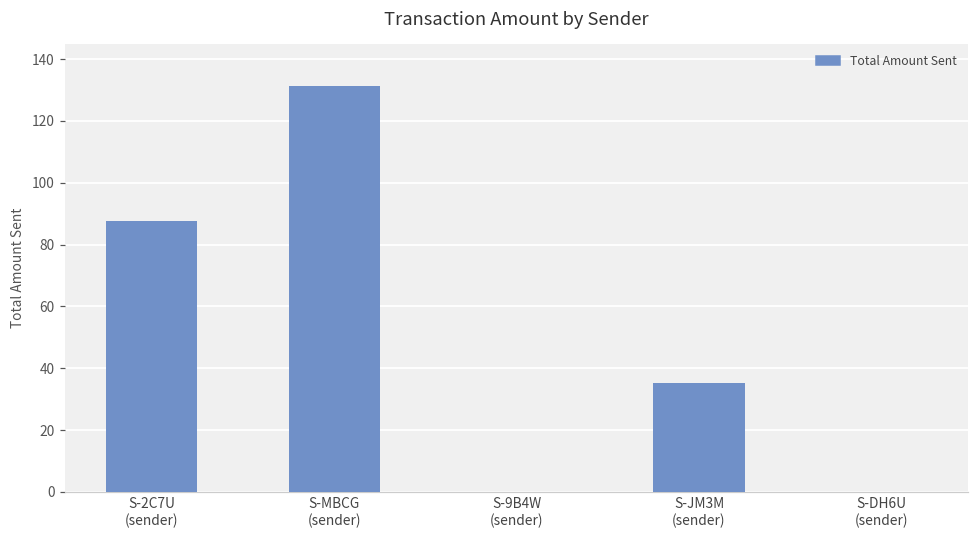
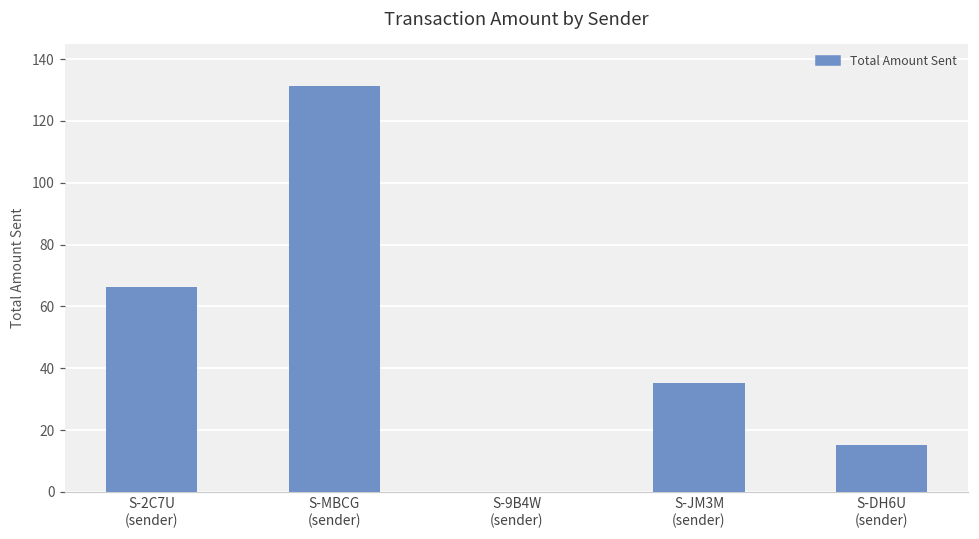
S-2C7U (sender): 88 -> 66
S-DH6U (sender): 0 -> 15
